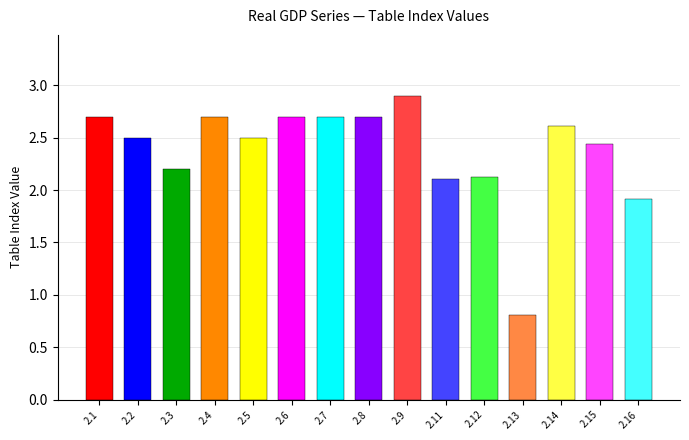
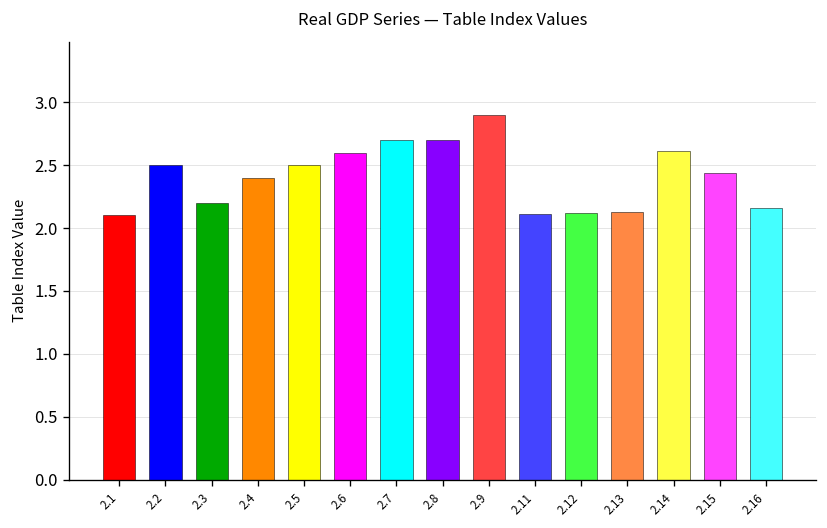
2.1: 2.7 -> 2.1
2.4: 2.7 -> 2.4
2.6: 2.7 -> 2.6
2.13: 0.81 -> 2.13
2.16: 1.91 -> 2.16
